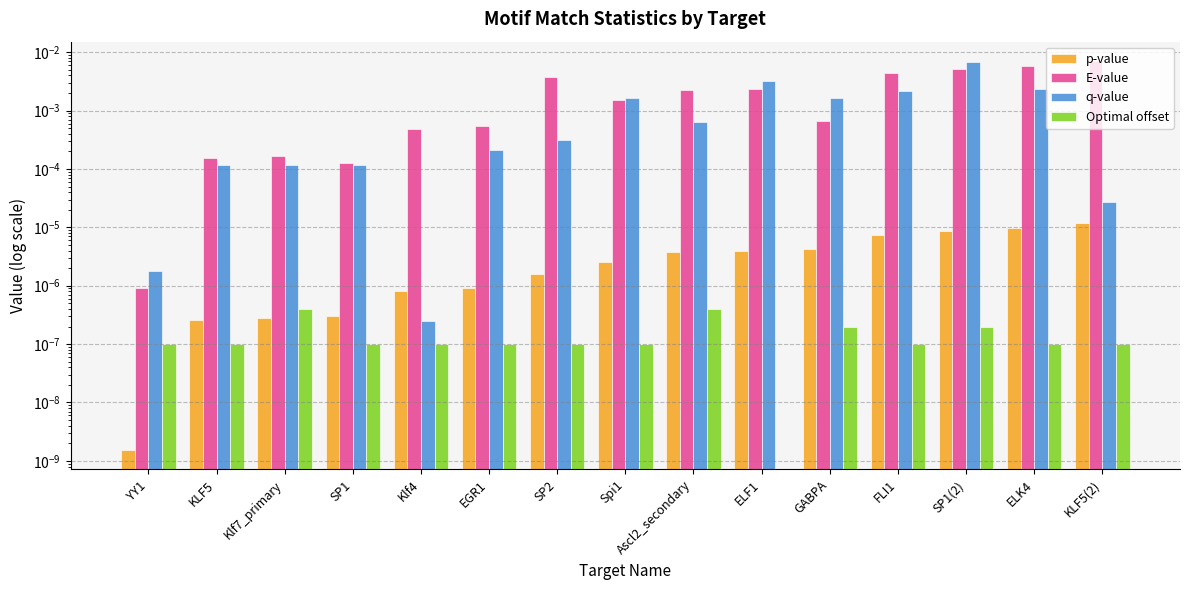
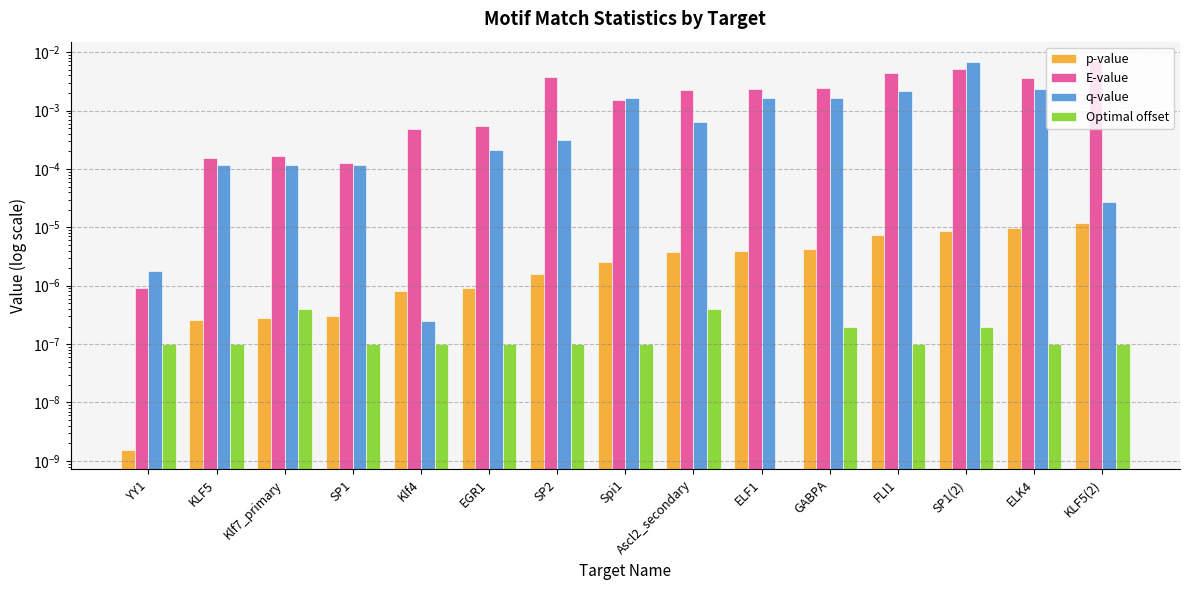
q-value, ELF1: 0.003 -> 0.0016
E-value, GABPA: 0.0007 -> 0.0025
E-value, ELK4: 0.006 -> 0.004
